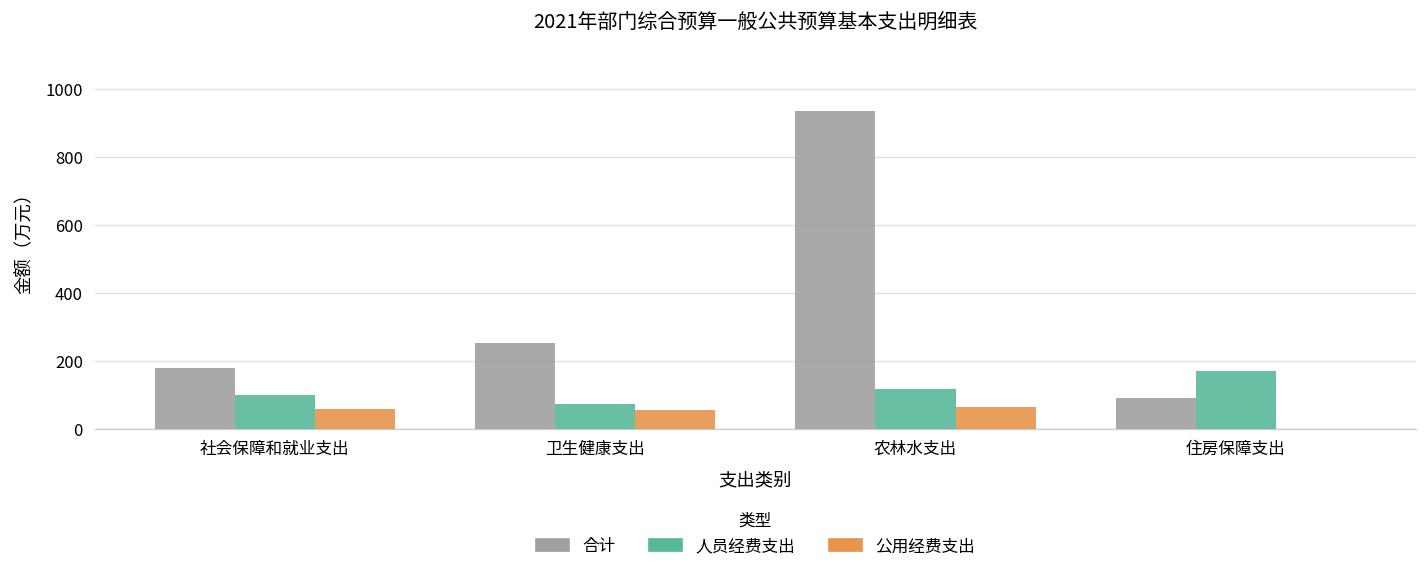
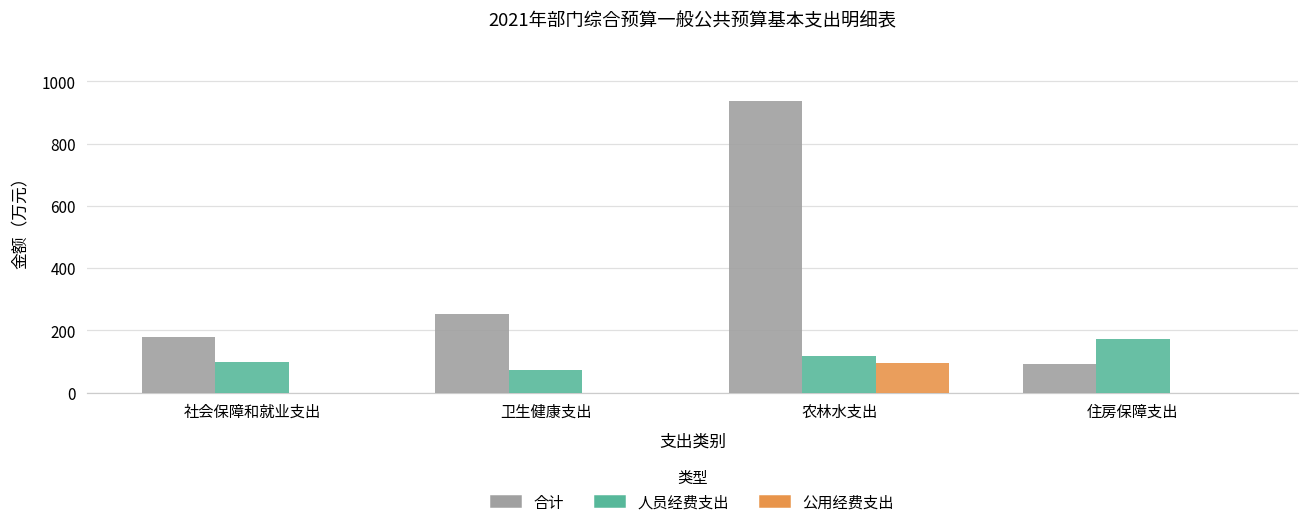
公用经费支出, 社会保障和就业支出: 60 -> 0
公用经费支出, 卫生健康支出: 50 -> 0
公用经费支出, 农林水支出: 60 -> 100
